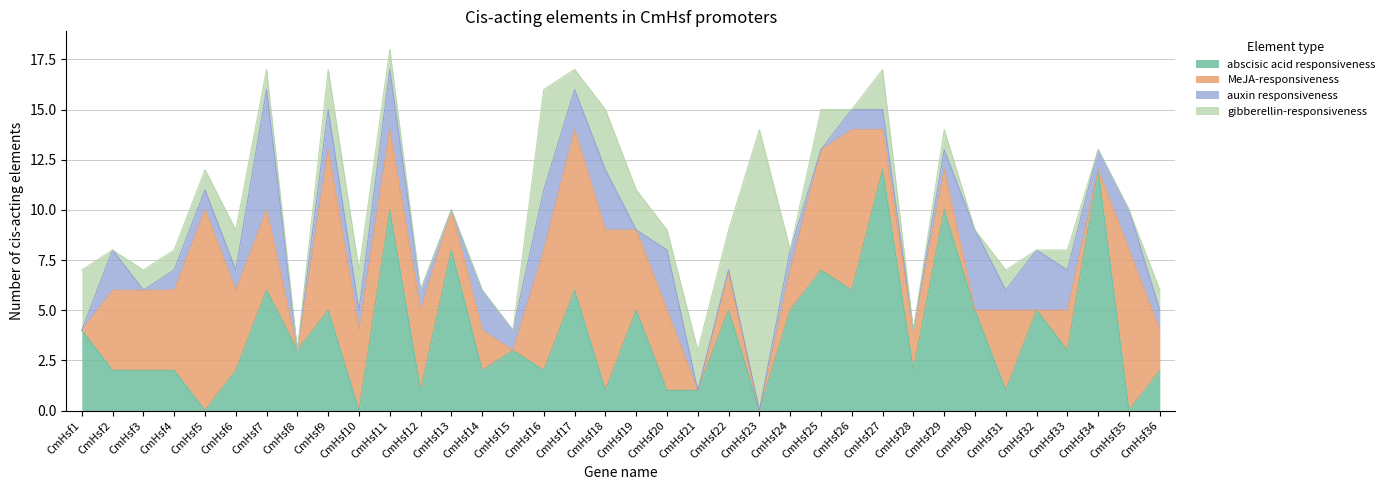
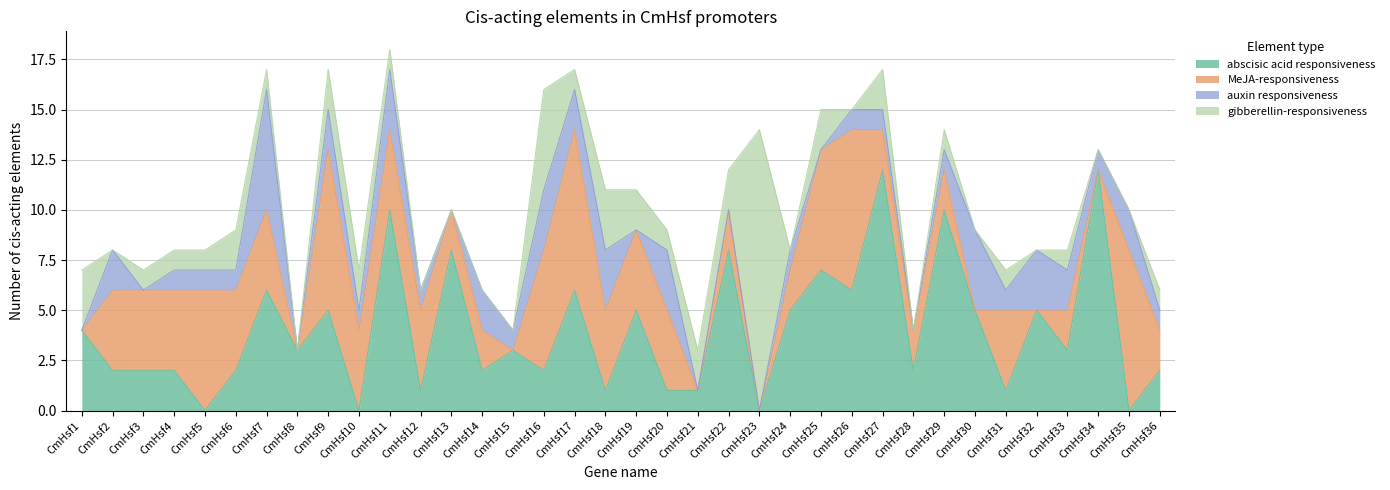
MeJA-responsiveness, CmHsf5: 10 -> 6
MeJA-responsiveness, CmHsf18: 8 -> 4
abscisic acid responsiveness, CmHsf22: 5 -> 8
